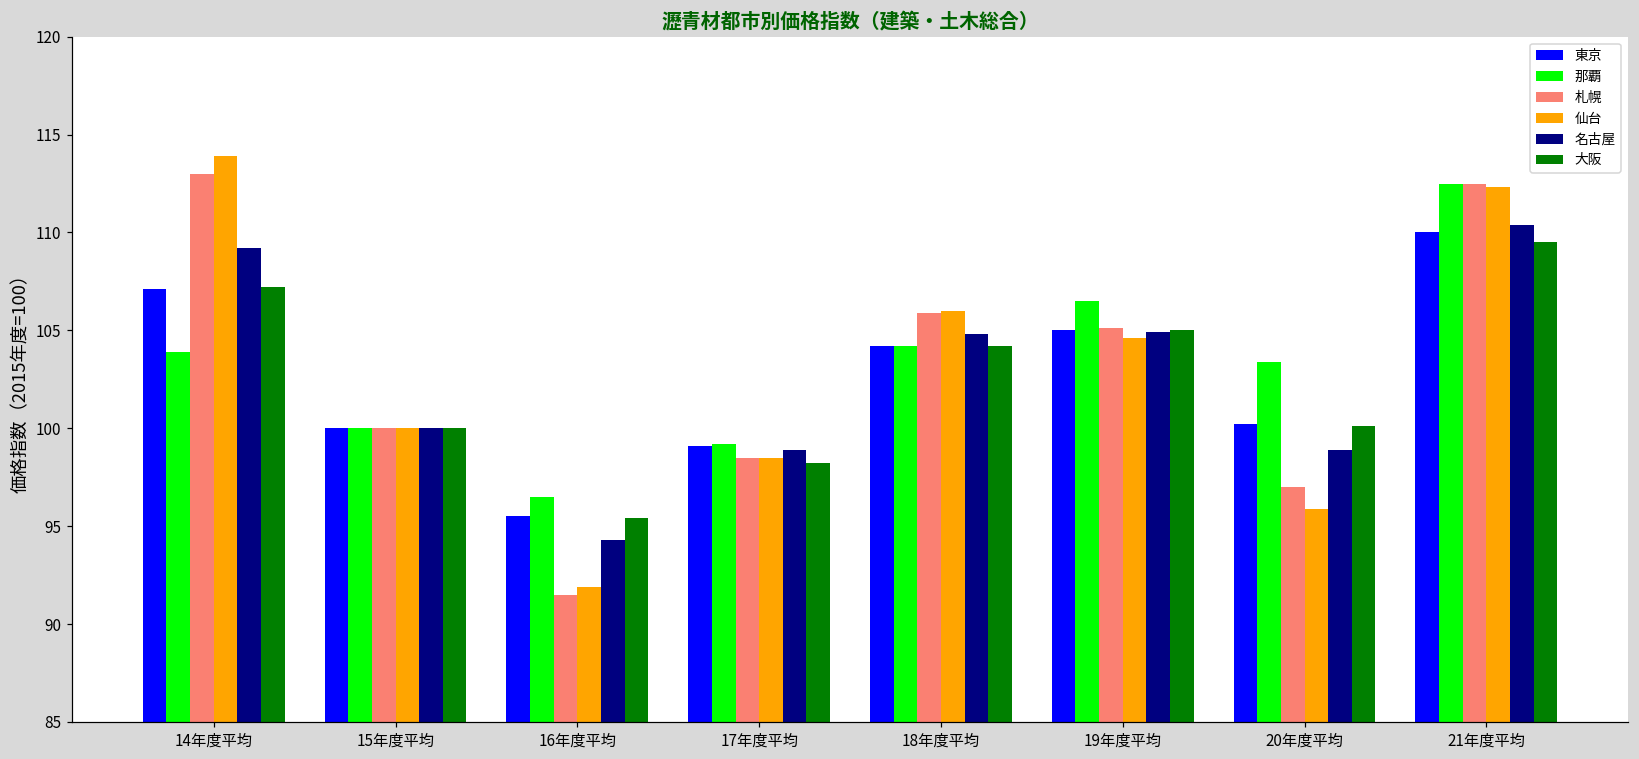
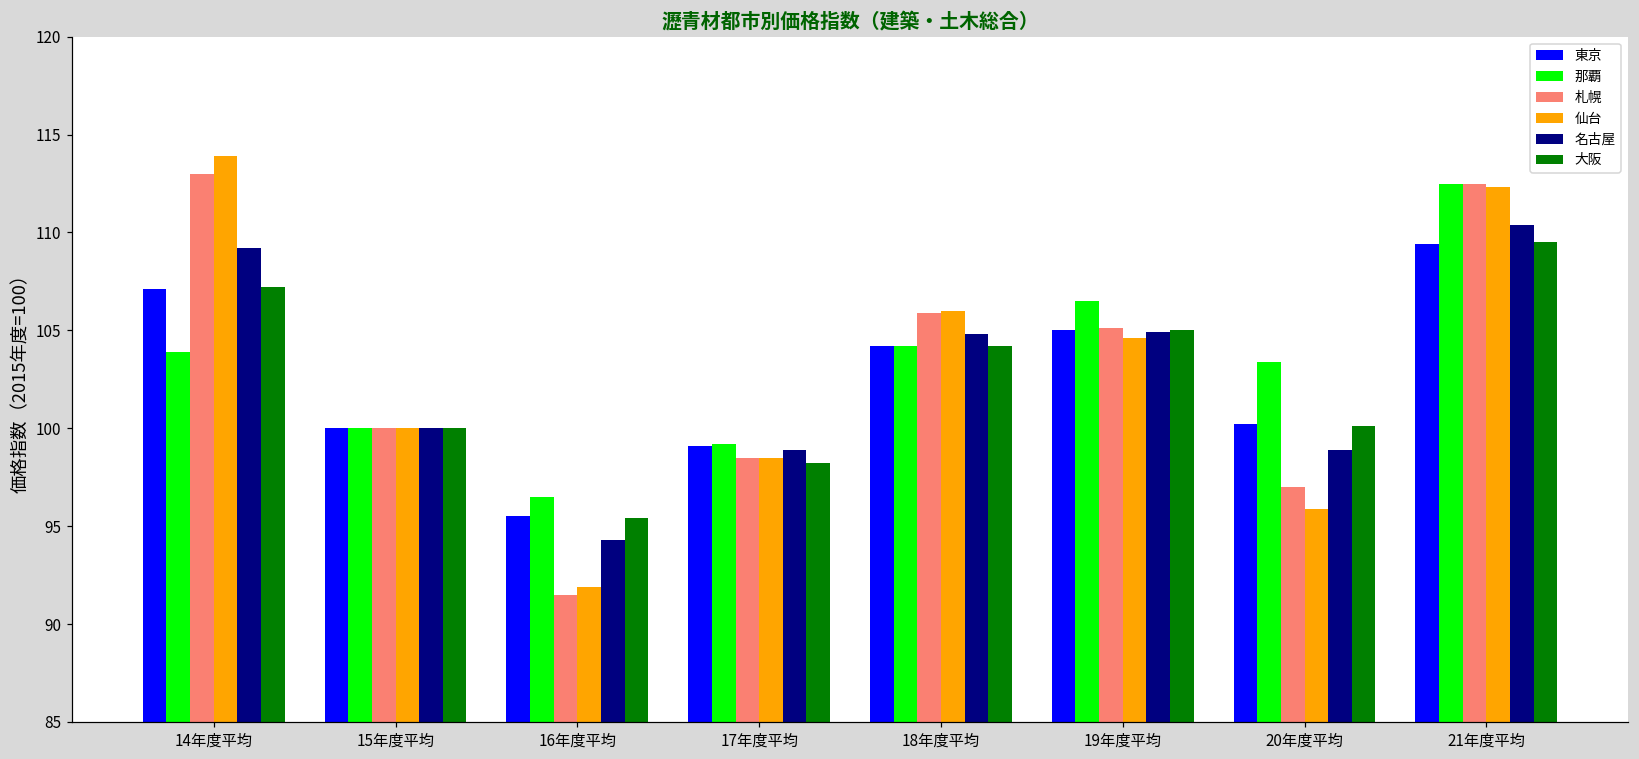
東京, 21年度平均: 110.0 -> 109.4
